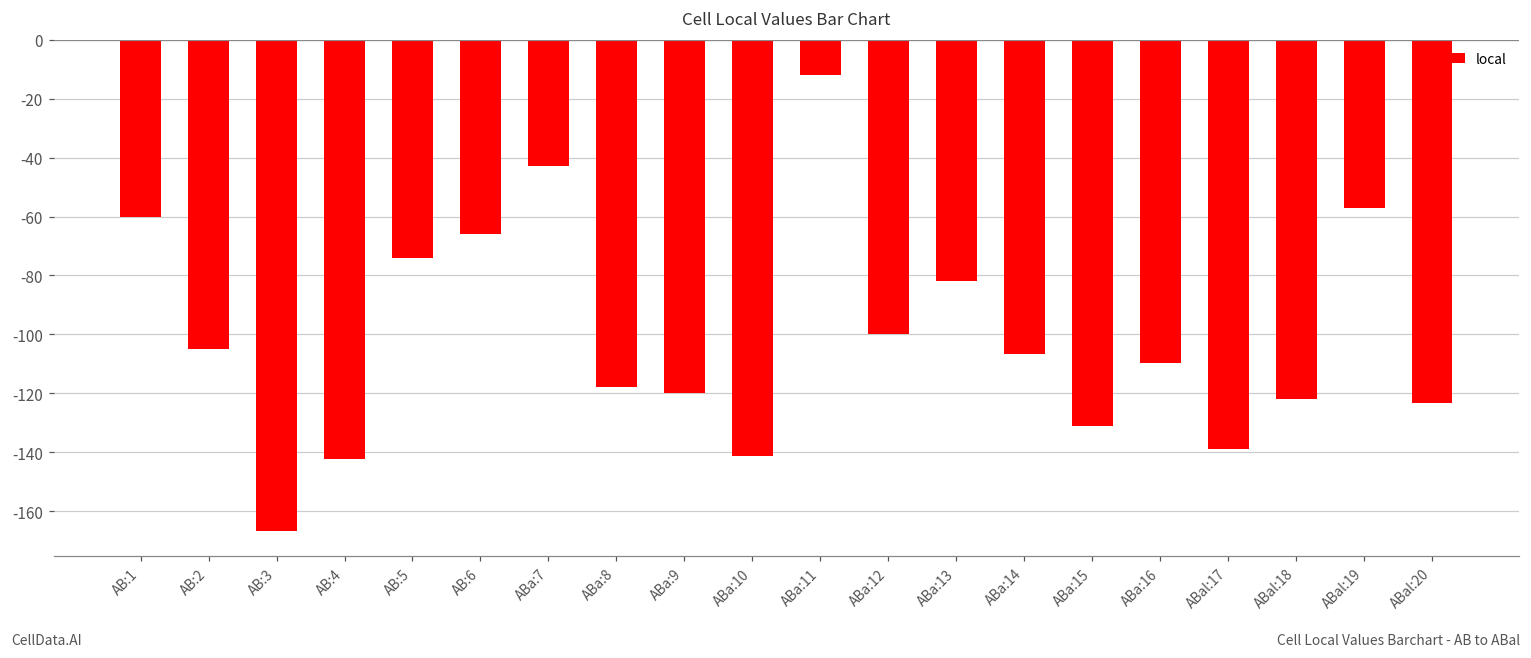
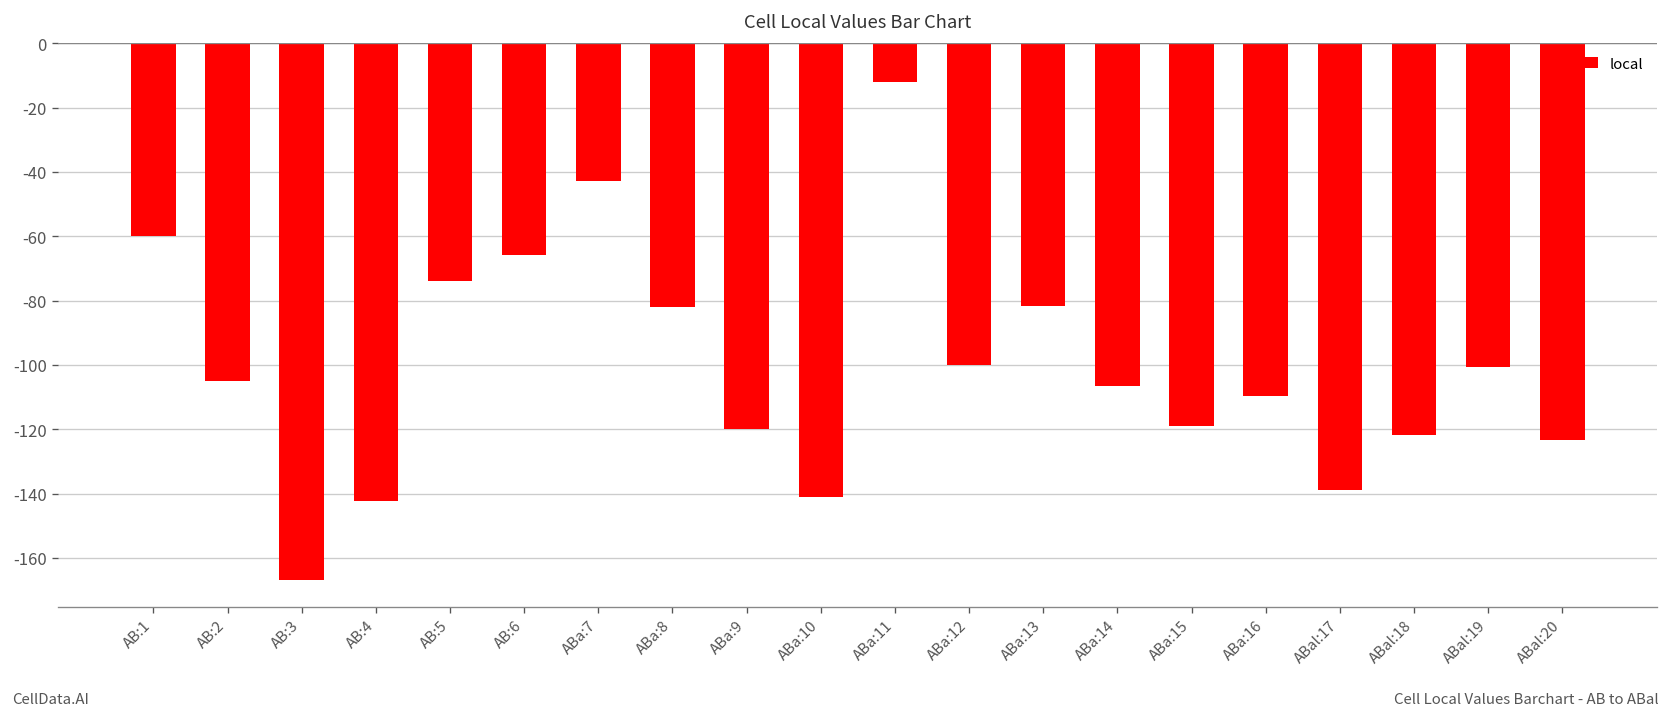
ABa:8: -118 -> -82
ABa:15: -131 -> -119
ABal:19: -57 -> -101
